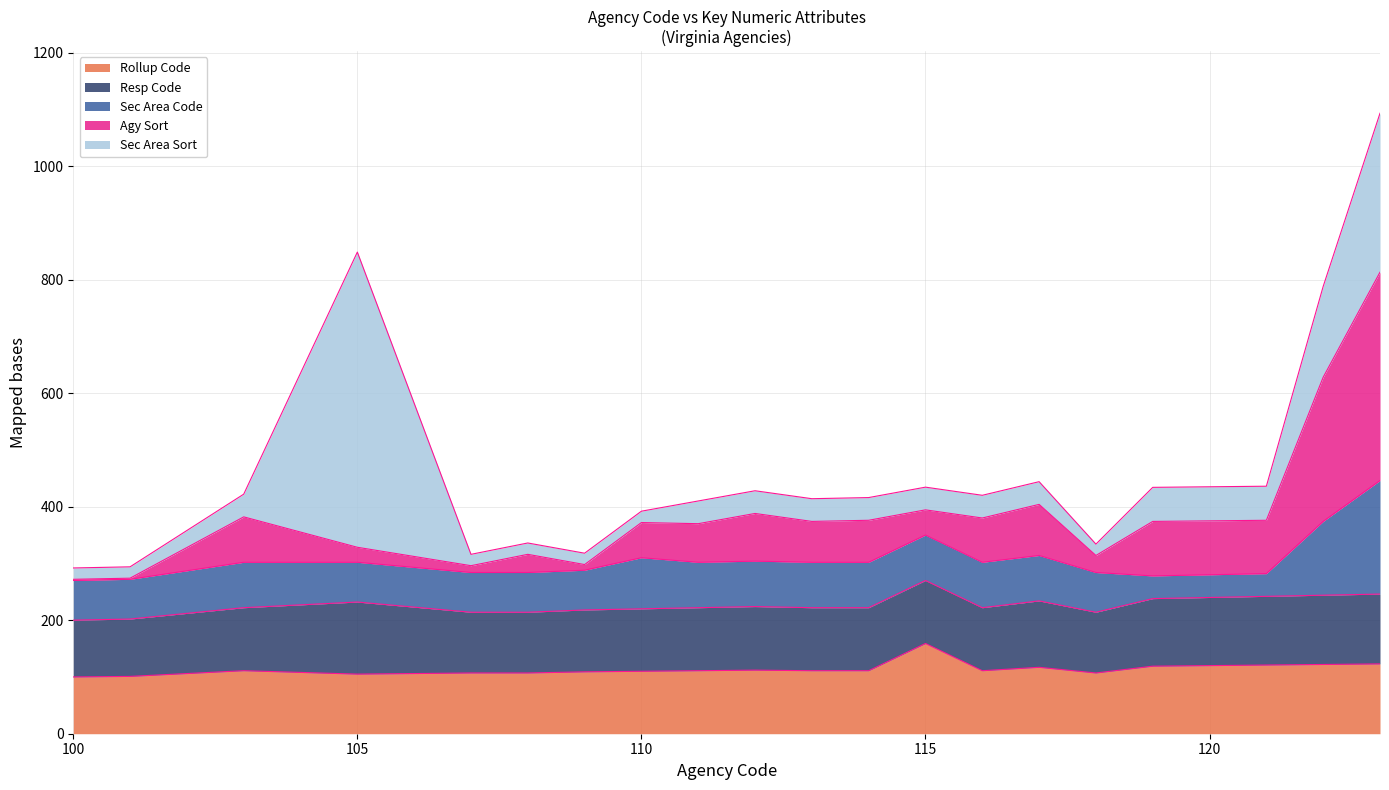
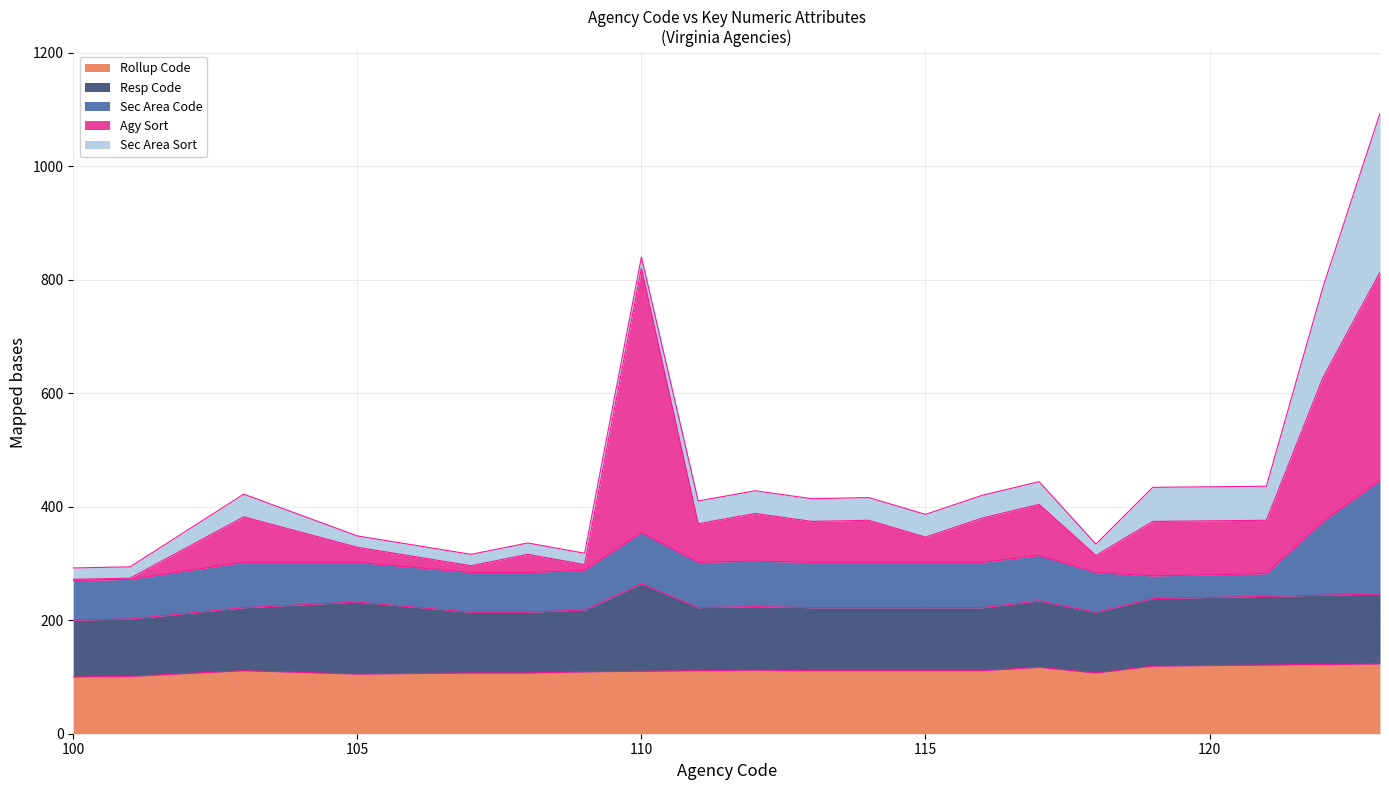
Sec Area Sort, 105: 520 -> 20
Resp Code, 110: 110 -> 150
Agy Sort, 110: 60 -> 470
Rollup Code, 115: 160 -> 110
